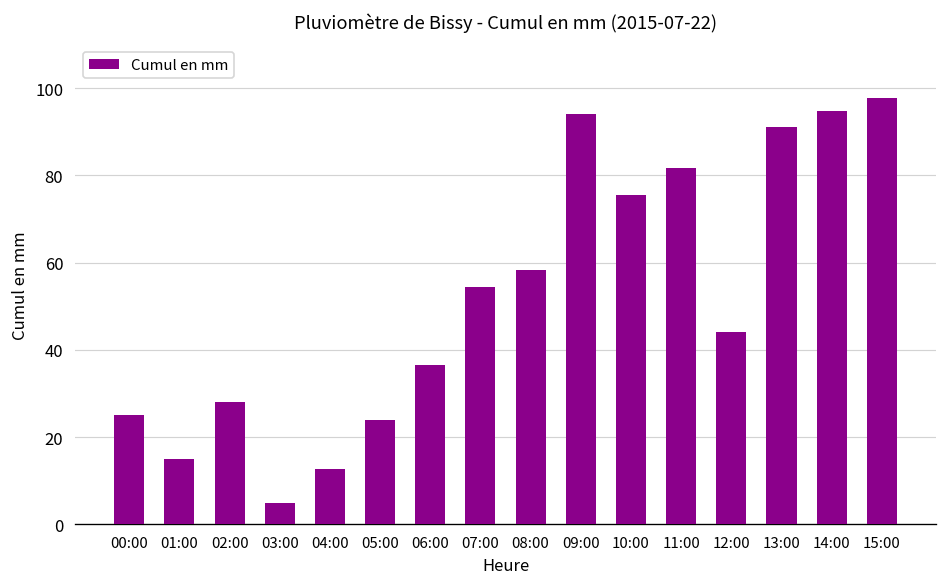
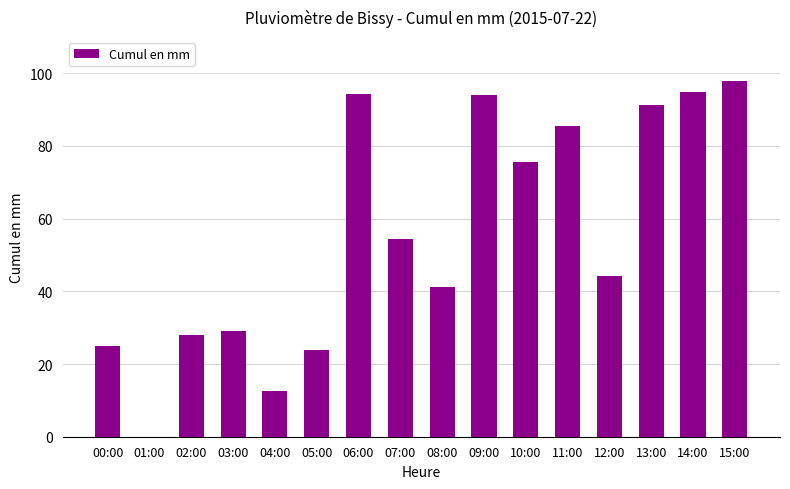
01:00: 15 -> 0
03:00: 5 -> 29
06:00: 37 -> 94
08:00: 58 -> 41
11:00: 82 -> 86
